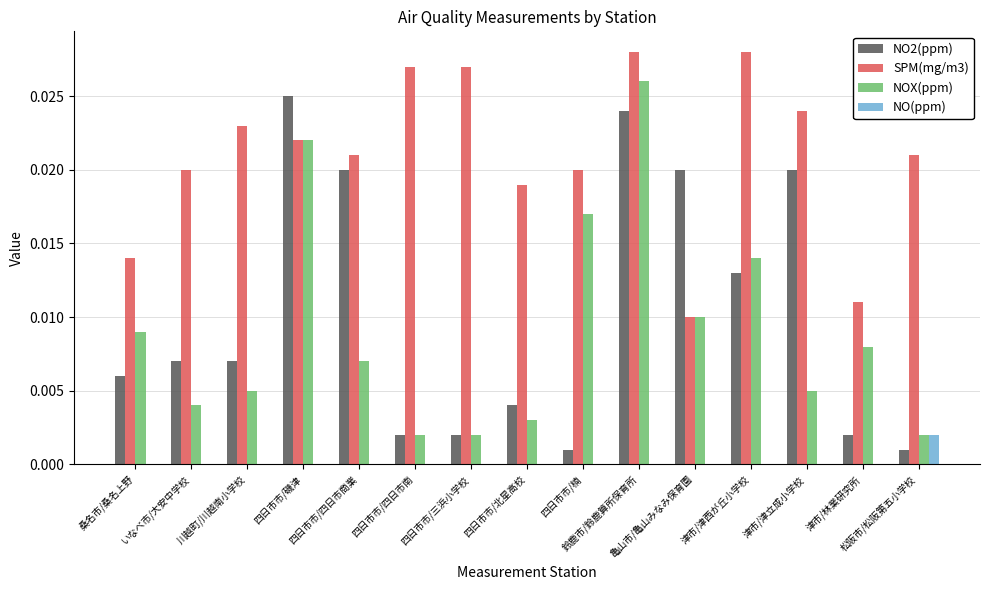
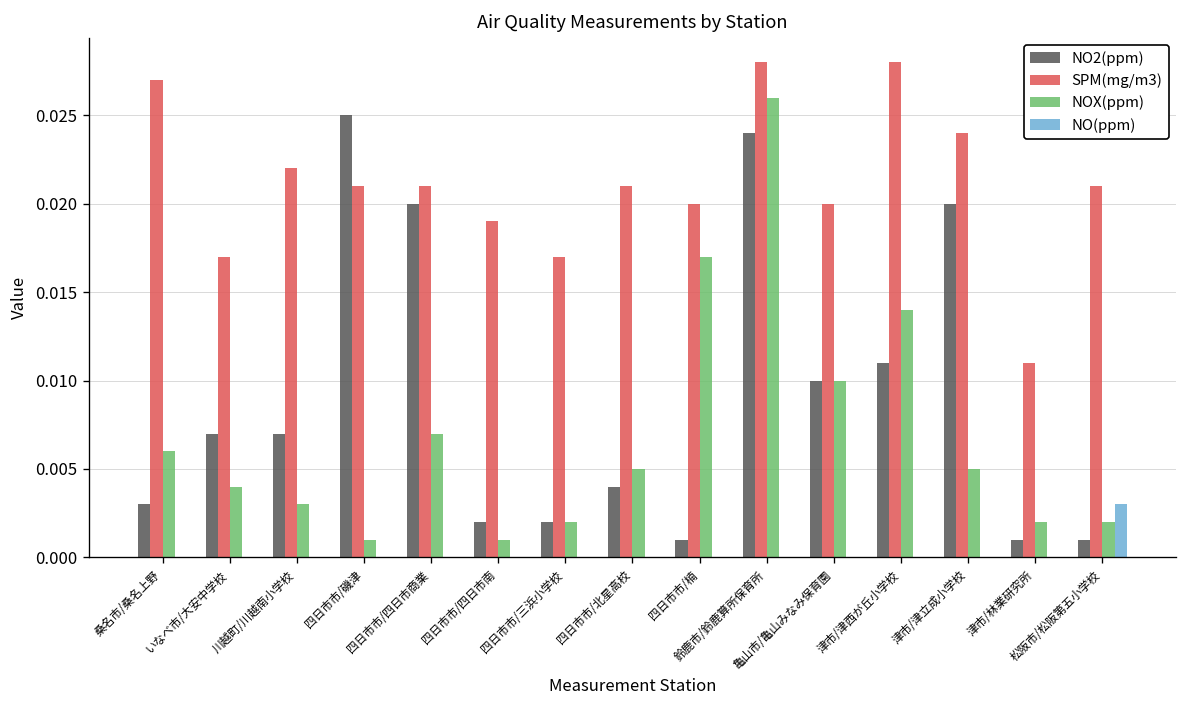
NO2(ppm), 桑名市/桑名上野: 0.006 -> 0.003
SPM(mg/m3), 桑名市/桑名上野: 0.014 -> 0.027
NOX(ppm), 桑名市/桑名上野: 0.009 -> 0.006
SPM(mg/m3), いなべ市/大安中学校: 0.020 -> 0.017
SPM(mg/m3), 川越町/川越南小学校: 0.023 -> 0.022
NOX(ppm), 川越町/川越南小学校: 0.005 -> 0.003
SPM(mg/m3), 四日市市/磯津: 0.022 -> 0.021
NOX(ppm), 四日市市/磯津: 0.022 -> 0.001
SPM(mg/m3), 四日市市/四日市南: 0.027 -> 0.019
NOX(ppm), 四日市市/四日市南: 0.002 -> 0.001
SPM(mg/m3), 四日市市/三浜小学校: 0.027 -> 0.017
SPM(mg/m3), 四日市市/北星高校: 0.019 -> 0.021
NOX(ppm), 四日市市/北星高校: 0.003 -> 0.005
NO2(ppm), 亀山市/亀山みなみ保育園: 0.02 -> 0.01
SPM(mg/m3), 亀山市/亀山みなみ保育園: 0.01 -> 0.02
NO2(ppm), 津市/津西が丘小学校: 0.013 -> 0.011
NO2(ppm), 津市/林業研究所: 0.002 -> 0.001
NOX(ppm), 津市/林業研究所: 0.008 -> 0.002
NO(ppm), 松阪市/松阪第五小学校: 0.002 -> 0.003
